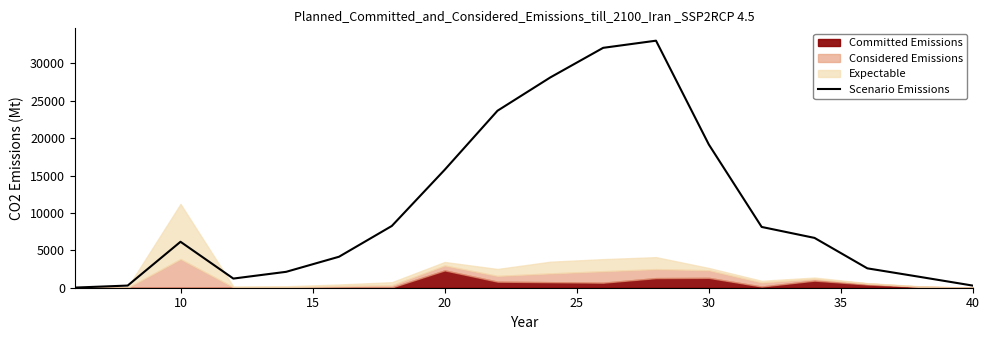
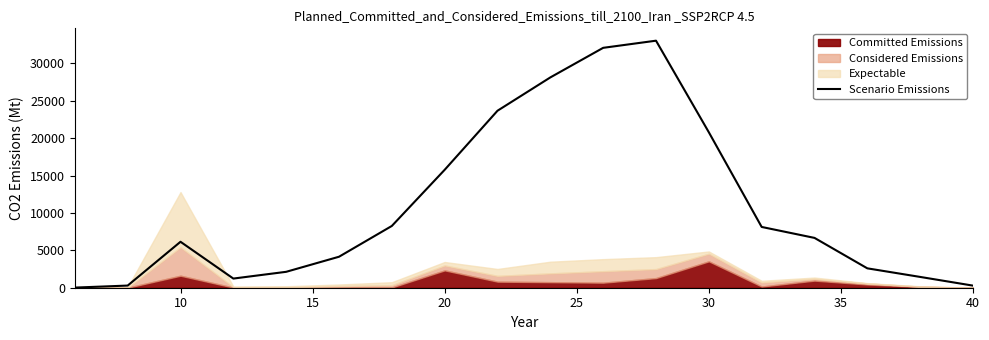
Committed Emissions, 10: 0 -> 2000
Scenario Emissions, 30: 19000 -> 21000
Committed Emissions, 30: 1000 -> 4000
